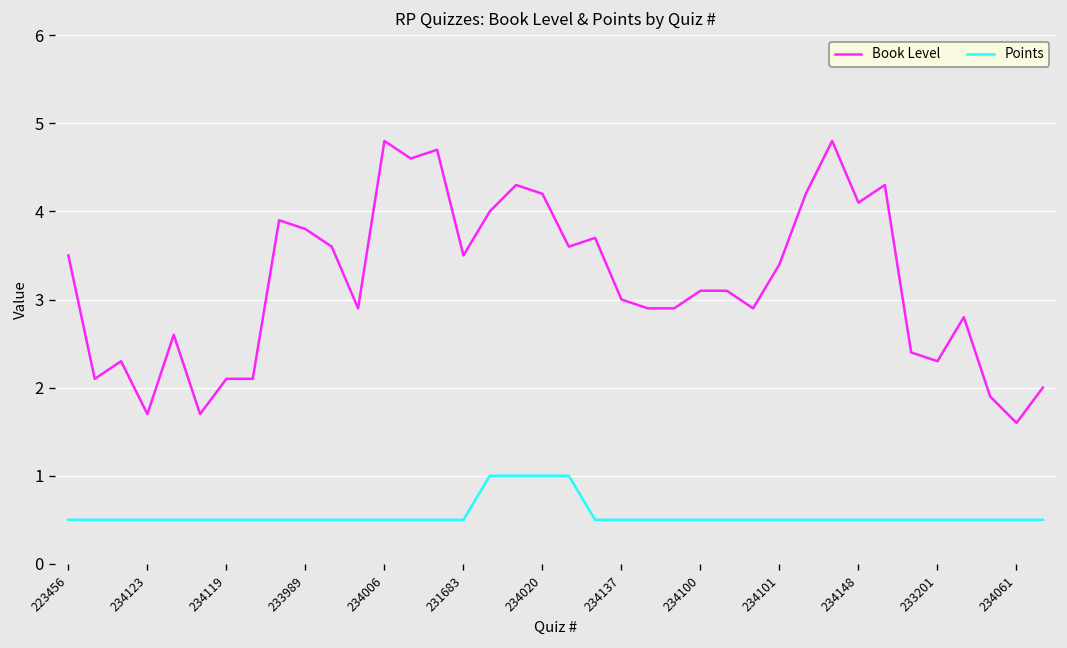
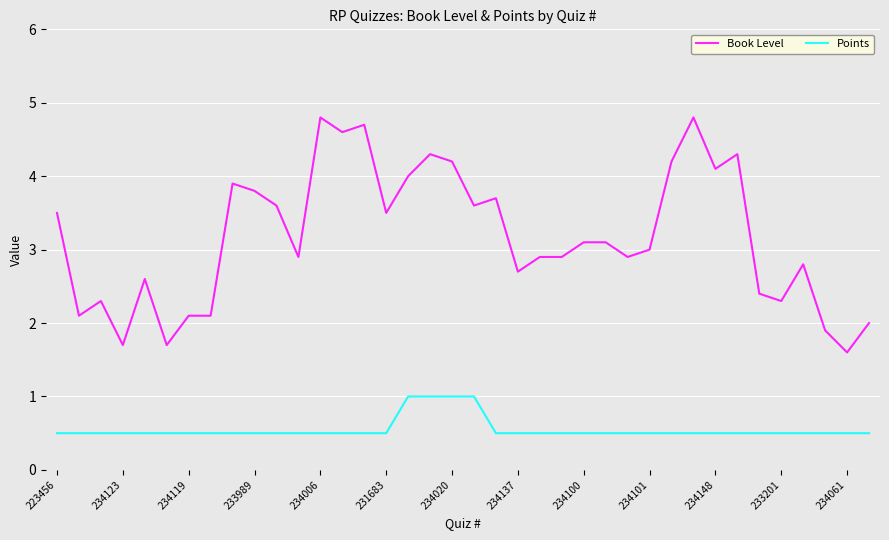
Book Level, 234137: 3.0 -> 2.7
Book Level, 234101: 3.4 -> 3.0
